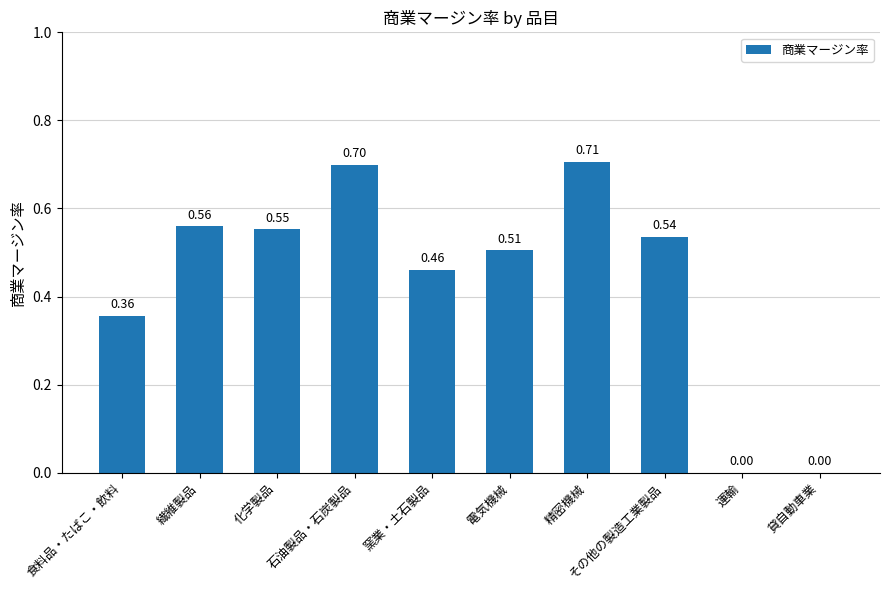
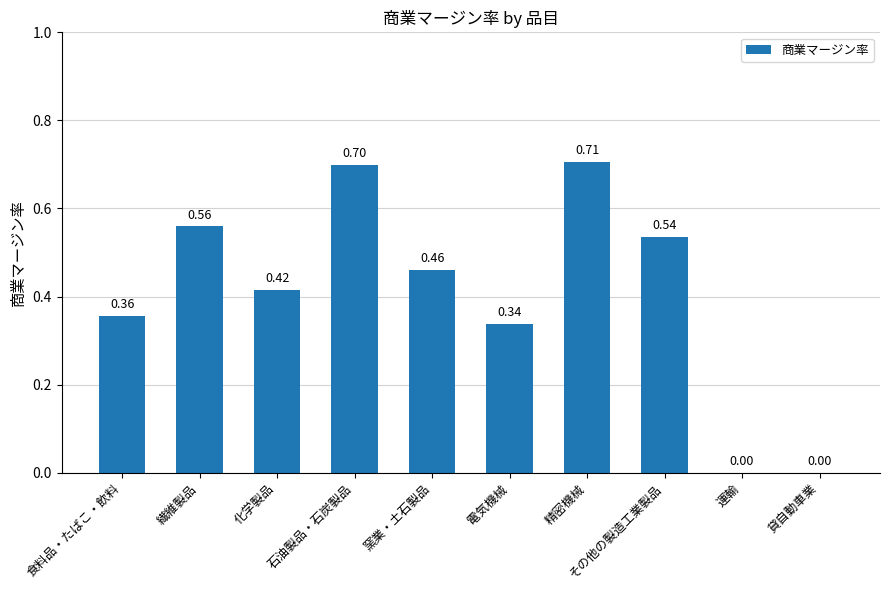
化学製品: 0.55 -> 0.42
電気機械: 0.51 -> 0.34
